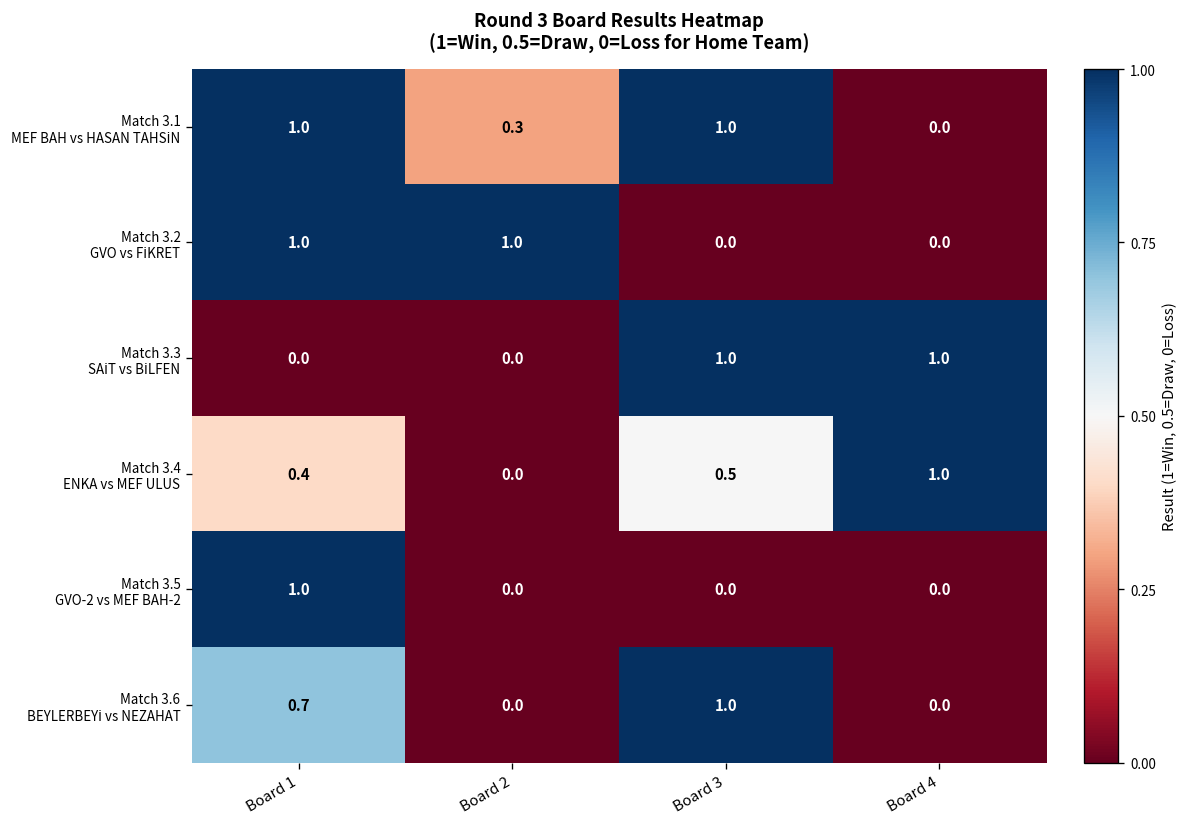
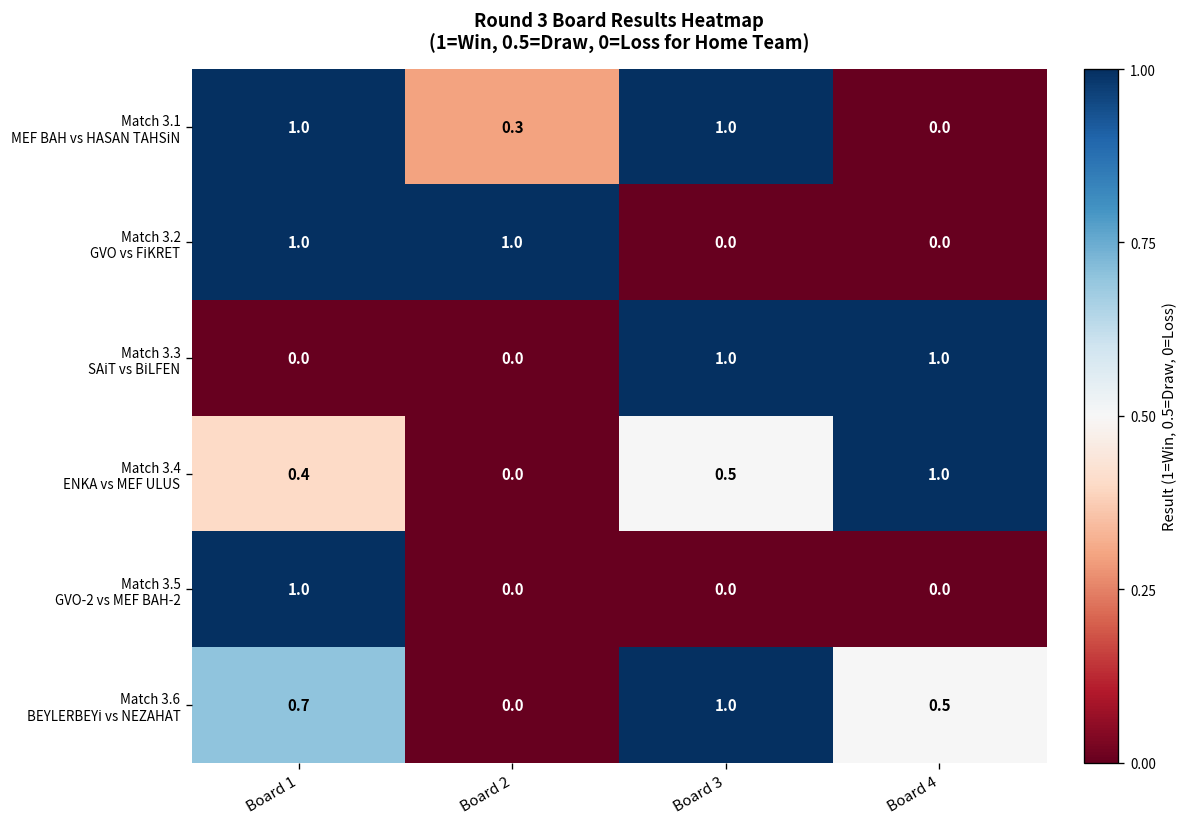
Match 3.6 BEYLERBEYİ vs NEZAHAT, Board 4: 0.0 -> 0.5
